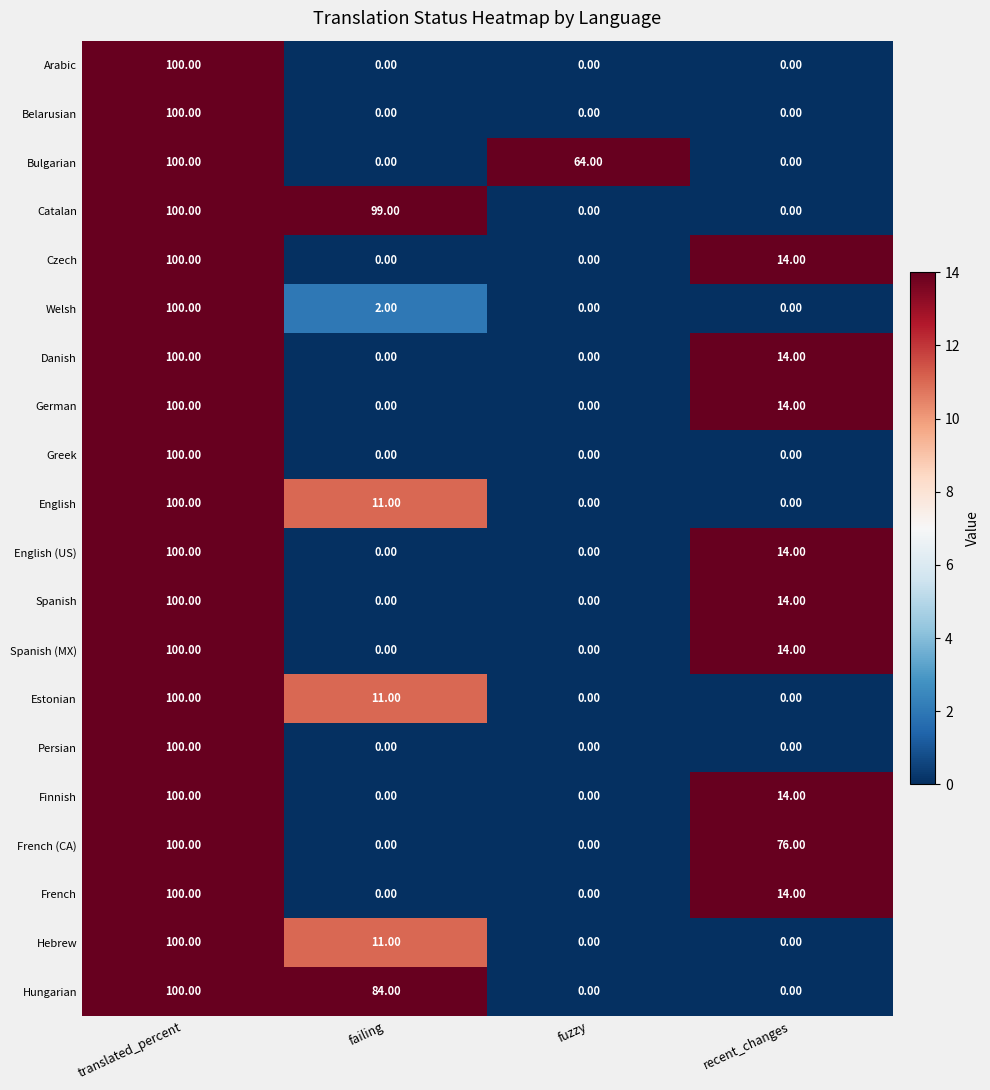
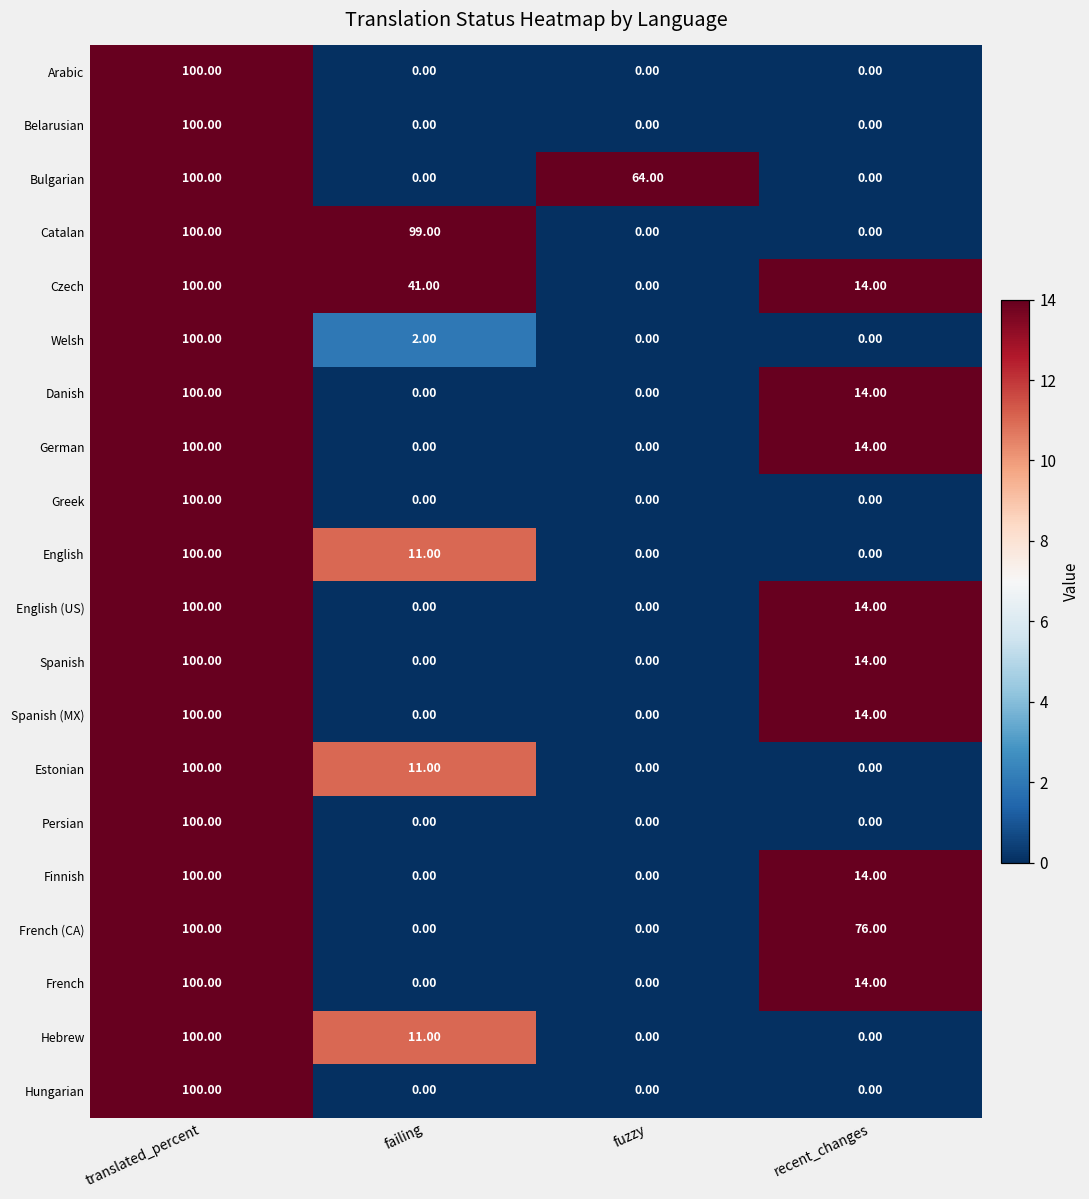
Czech, failing: 0.00 -> 41.00
Hungarian, failing: 84.00 -> 0.00
